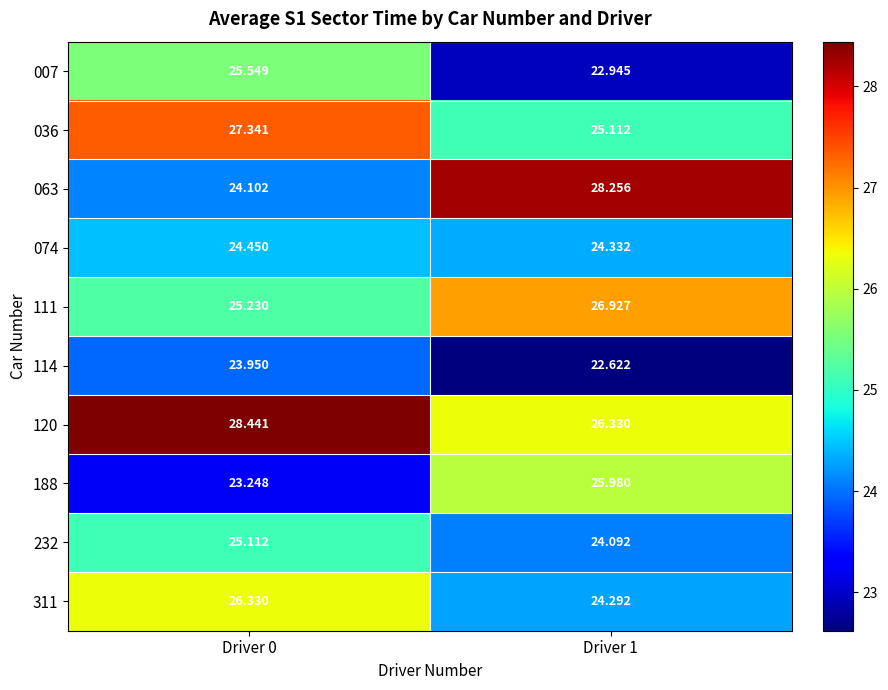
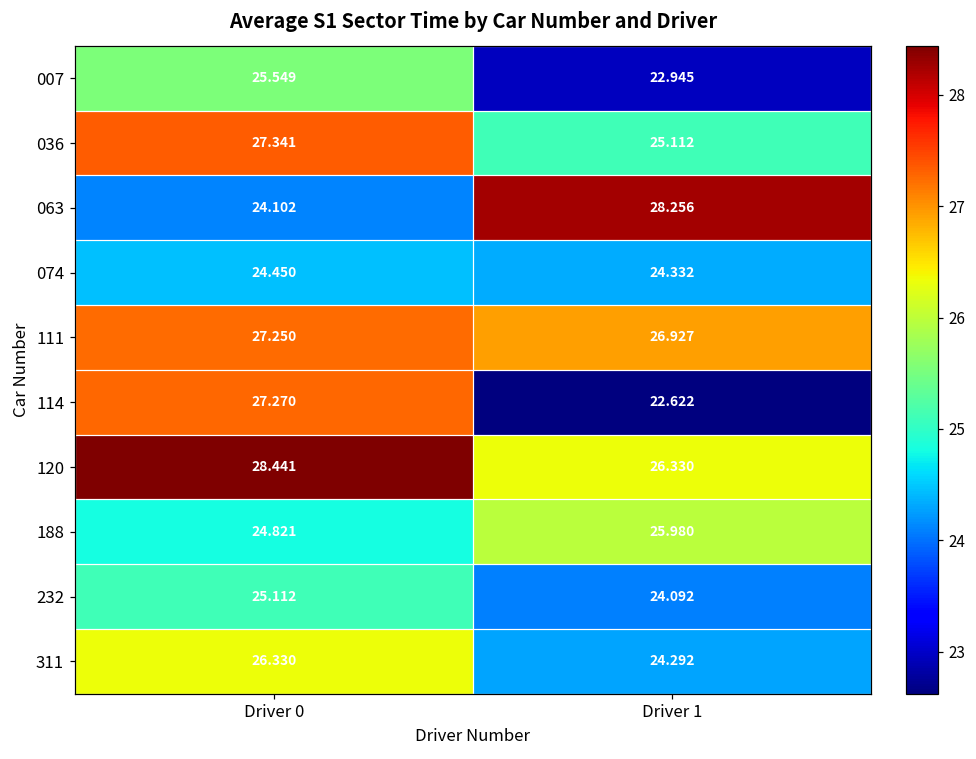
111, Driver 0: 25.230 -> 27.250
114, Driver 0: 23.950 -> 27.270
188, Driver 0: 23.248 -> 24.821
